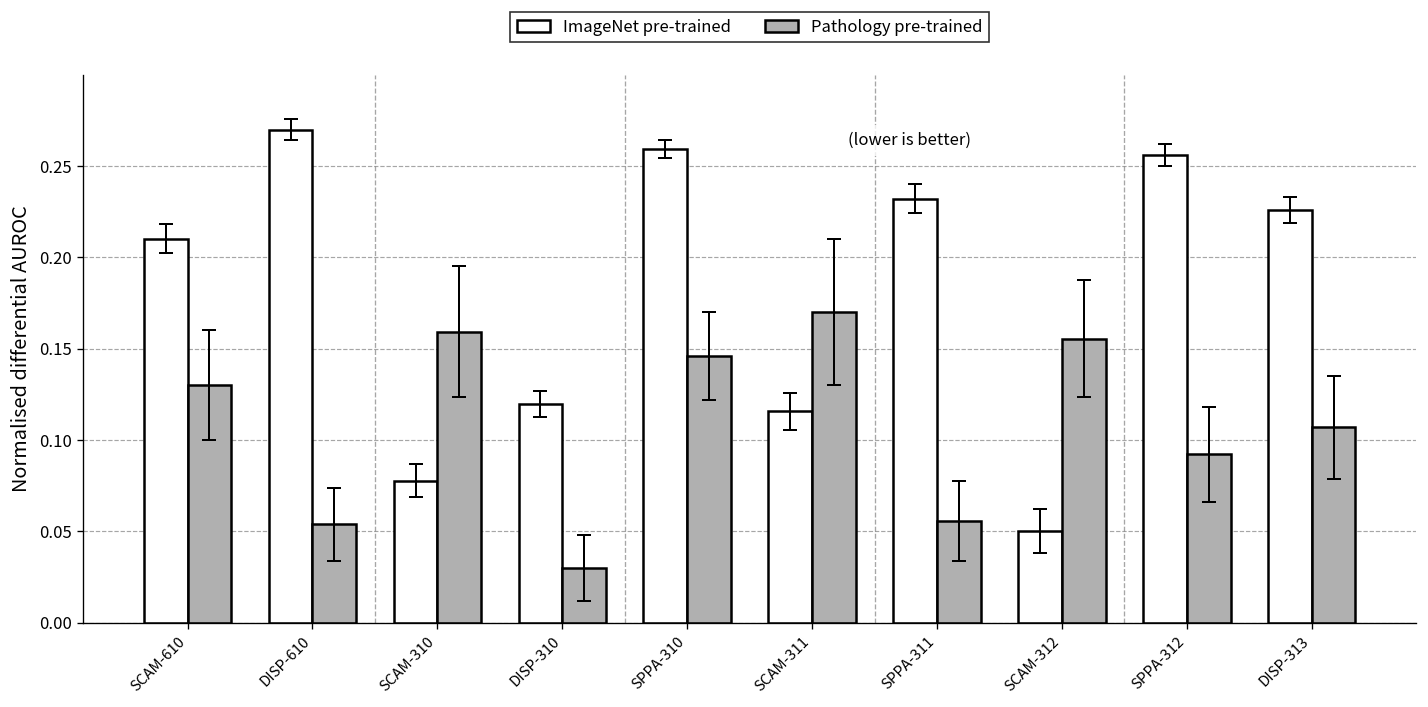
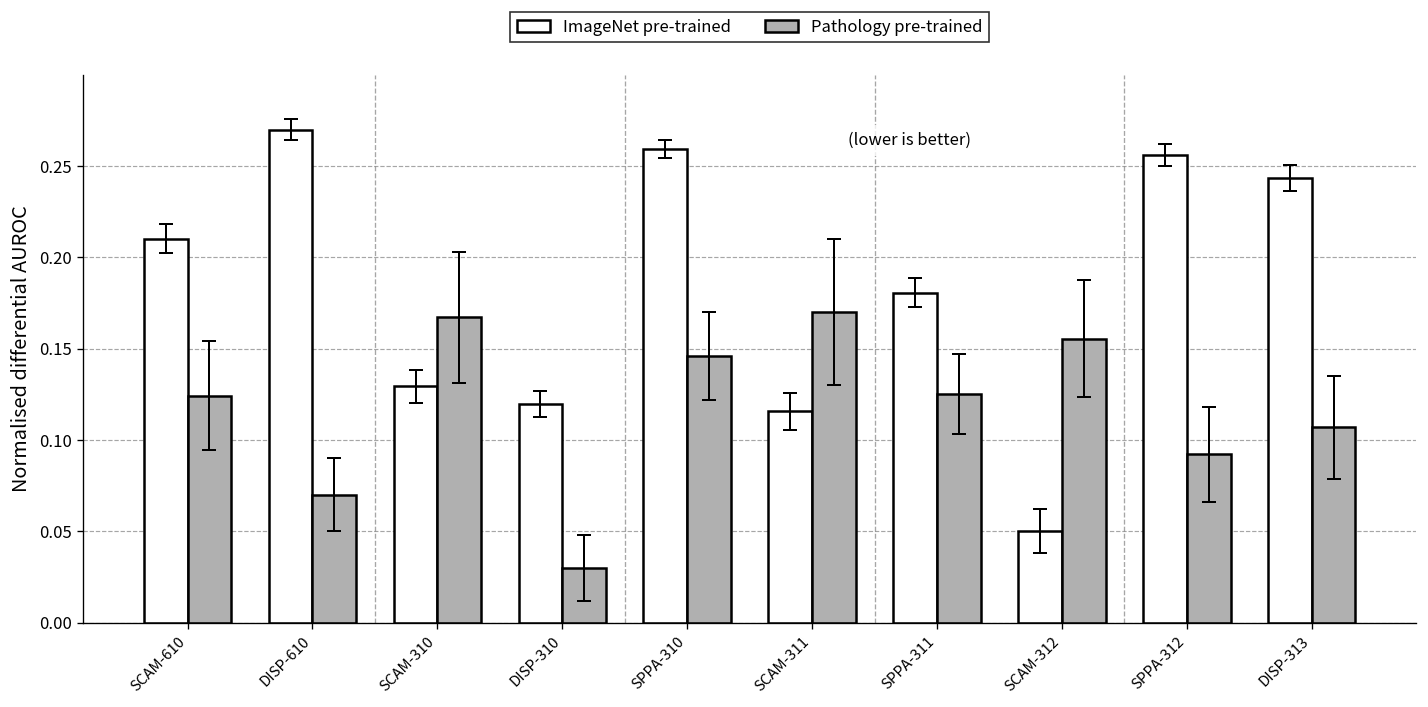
Pathology pre-trained, SCAM-610: 0.130 -> 0.124
Pathology pre-trained, DISP-610: 0.054 -> 0.070
ImageNet pre-trained, SCAM-310: 0.078 -> 0.129
Pathology pre-trained, SCAM-310: 0.159 -> 0.167
ImageNet pre-trained, SPPA-311: 0.232 -> 0.181
Pathology pre-trained, SPPA-311: 0.056 -> 0.125
ImageNet pre-trained, DISP-313: 0.226 -> 0.243
